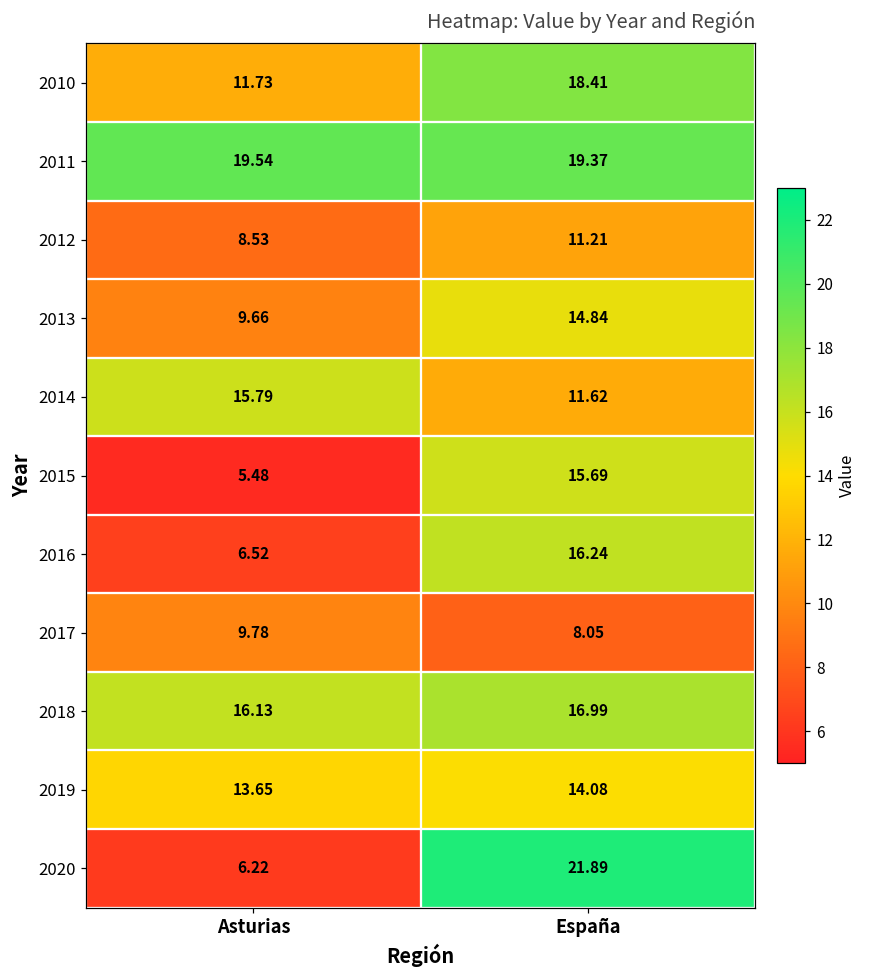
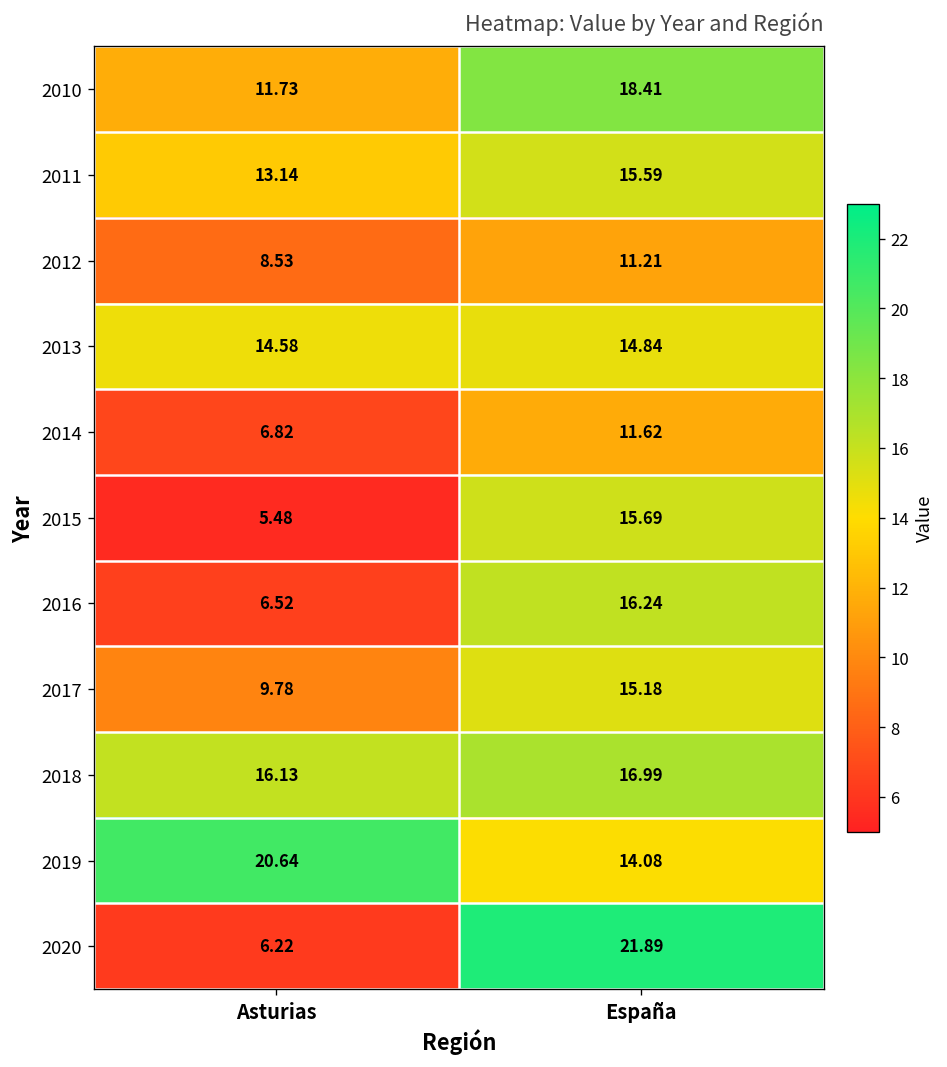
2011, Asturias: 19.54 -> 13.14
2011, España: 19.37 -> 15.59
2013, Asturias: 9.66 -> 14.58
2014, Asturias: 15.79 -> 6.82
2017, España: 8.05 -> 15.18
2019, Asturias: 13.65 -> 20.64
